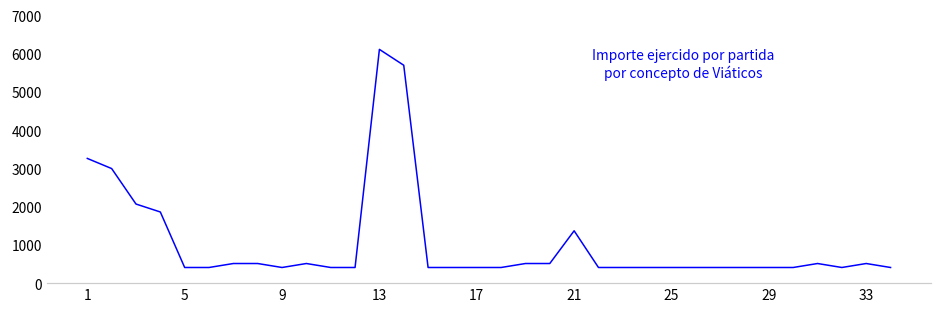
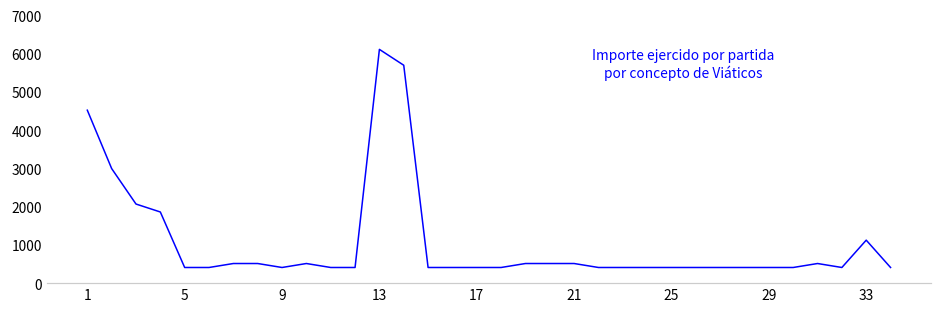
1: 3300 -> 4500
21: 1400 -> 500
33: 500 -> 1100
